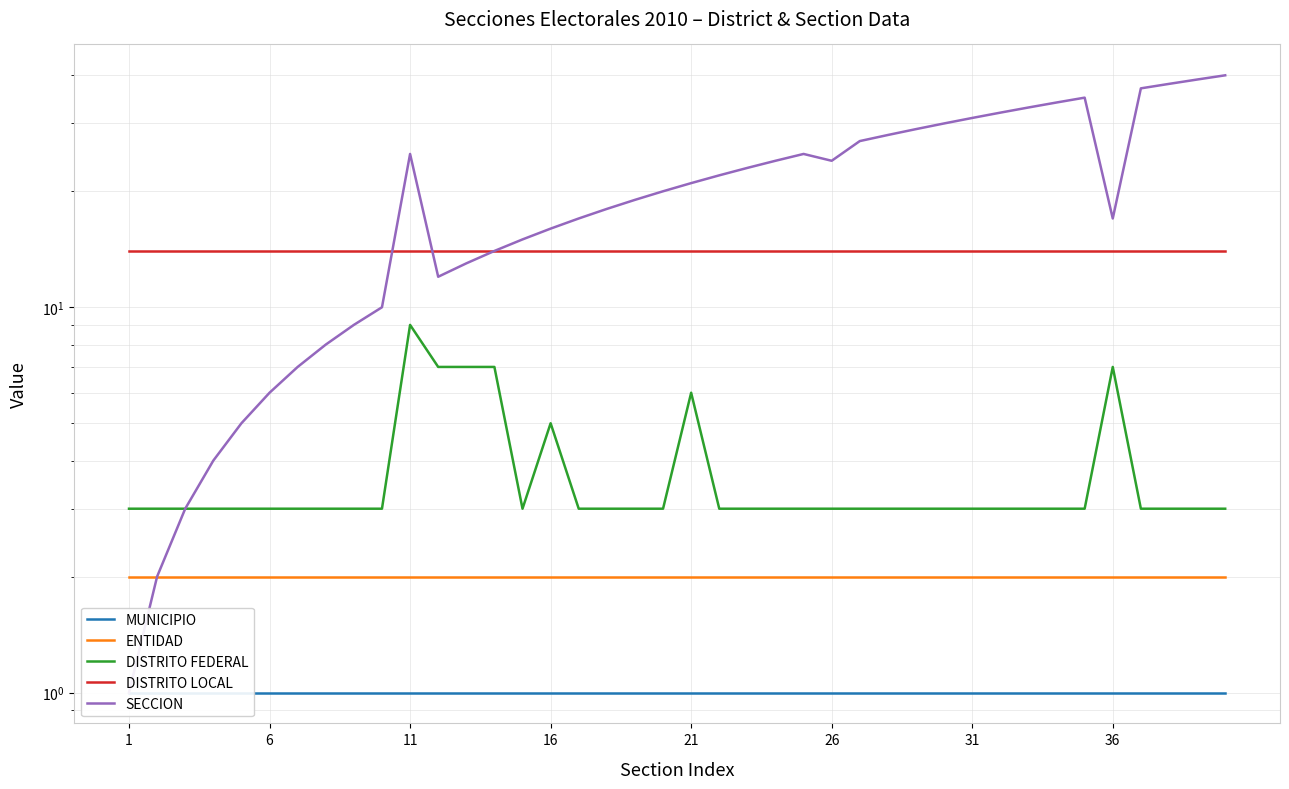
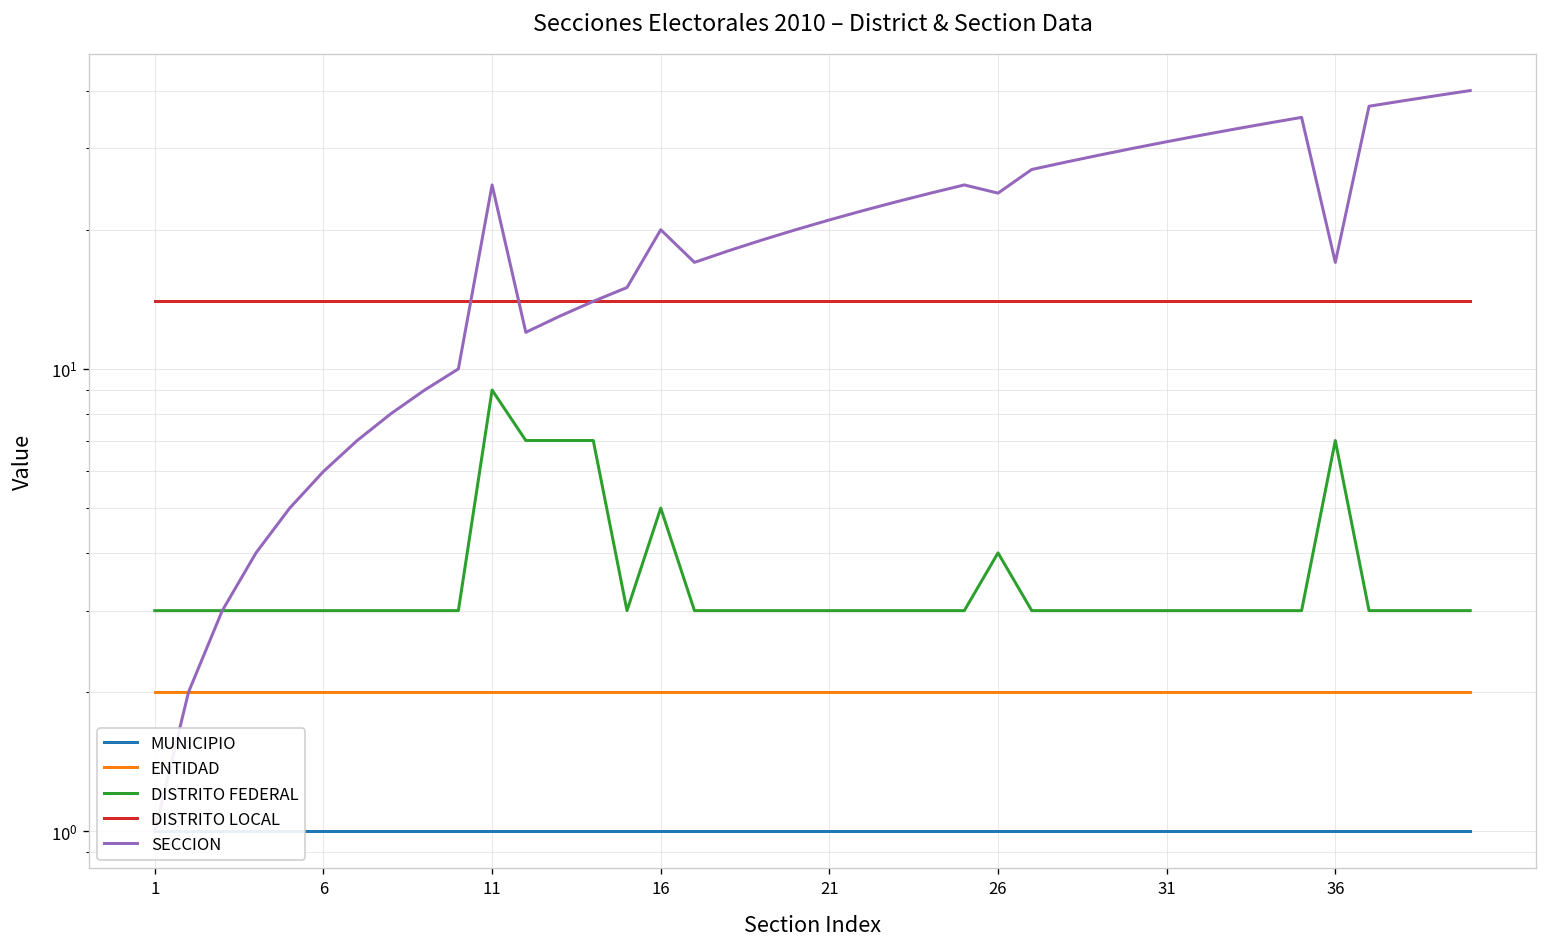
SECCION, 16: 16 -> 20
DISTRITO FEDERAL, 21: 6 -> 3
DISTRITO FEDERAL, 26: 3 -> 4
